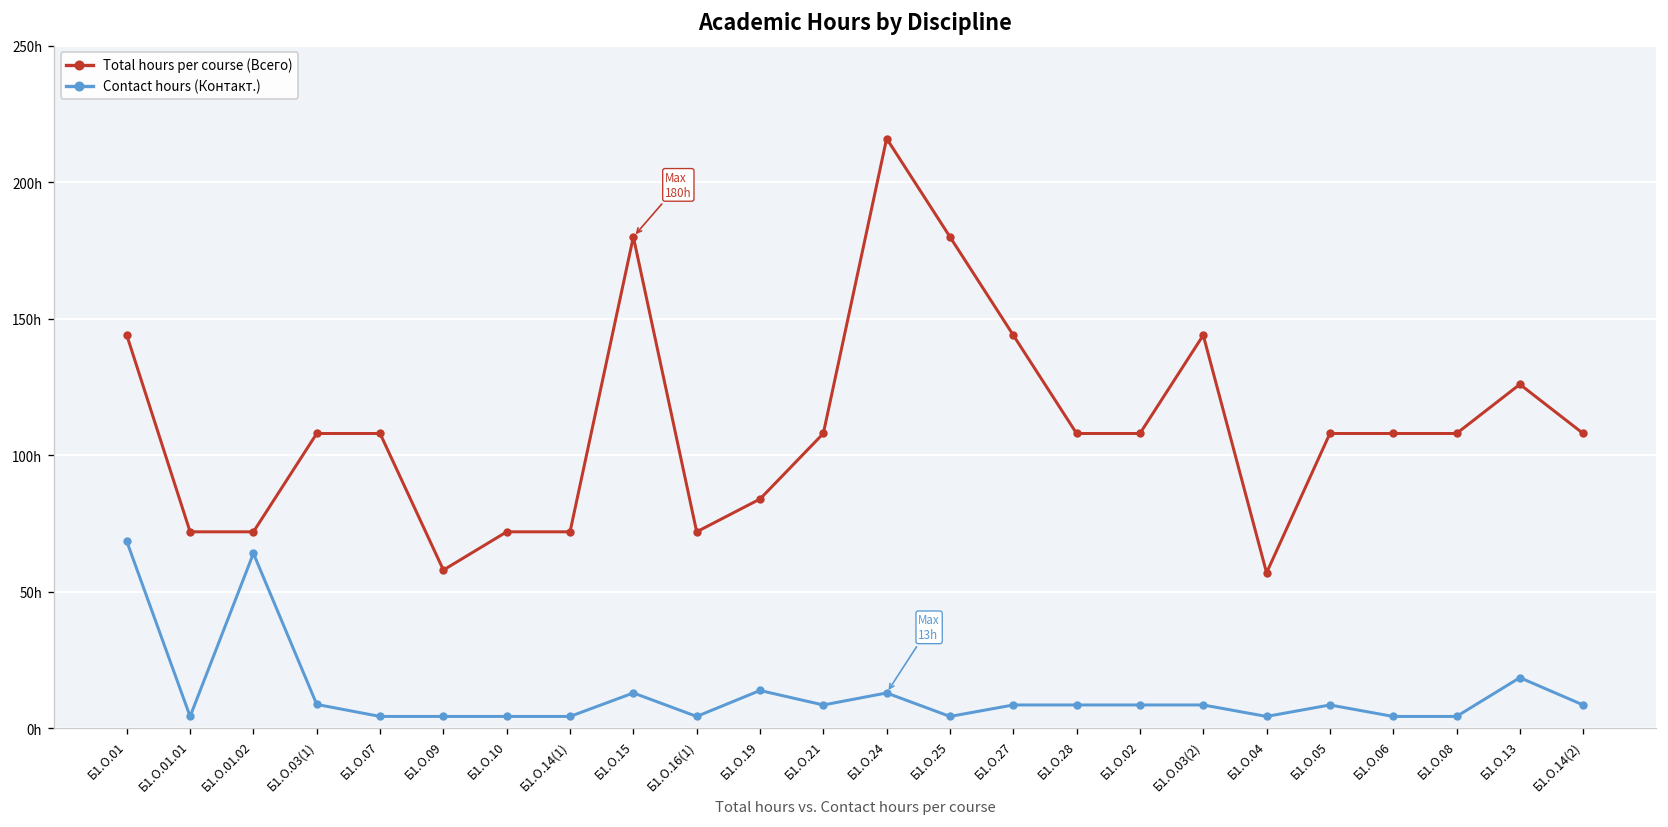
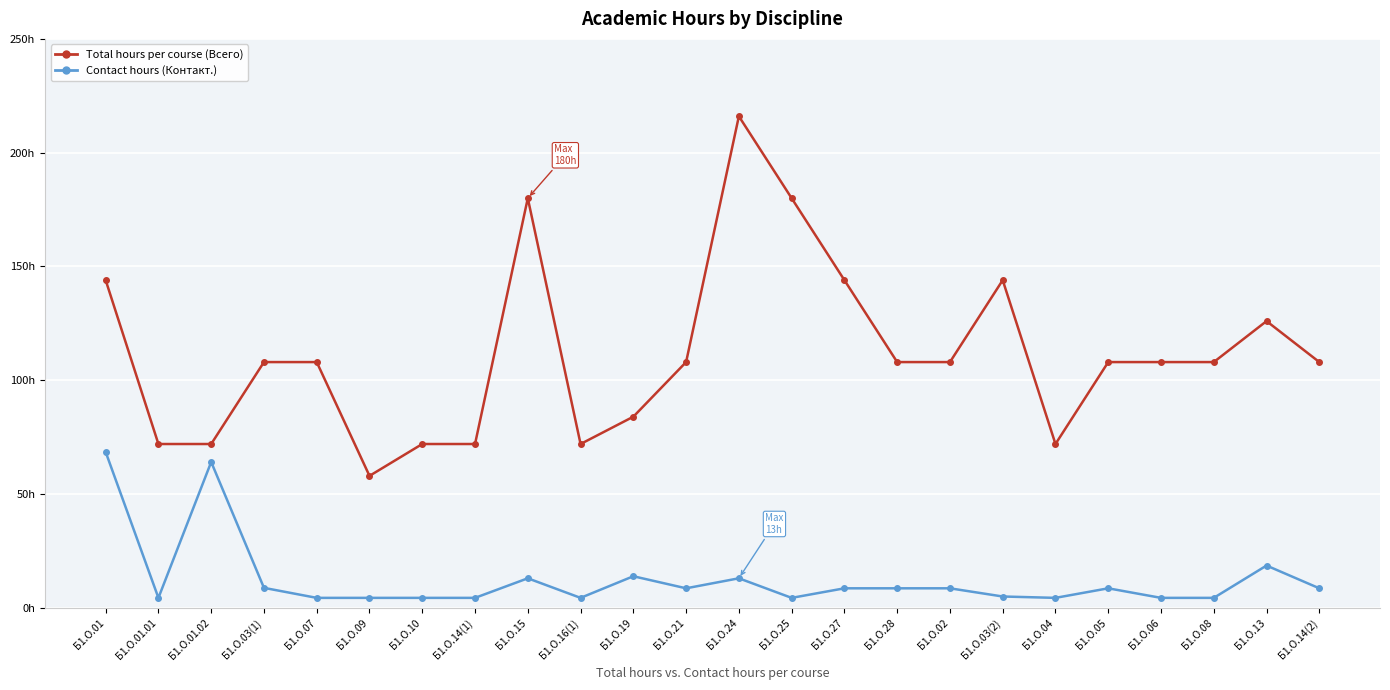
Contact hours (Контакт.), Б1.О.03(2): 9h -> 5h
Total hours per course (Всего), Б1.О.04: 57h -> 72h
